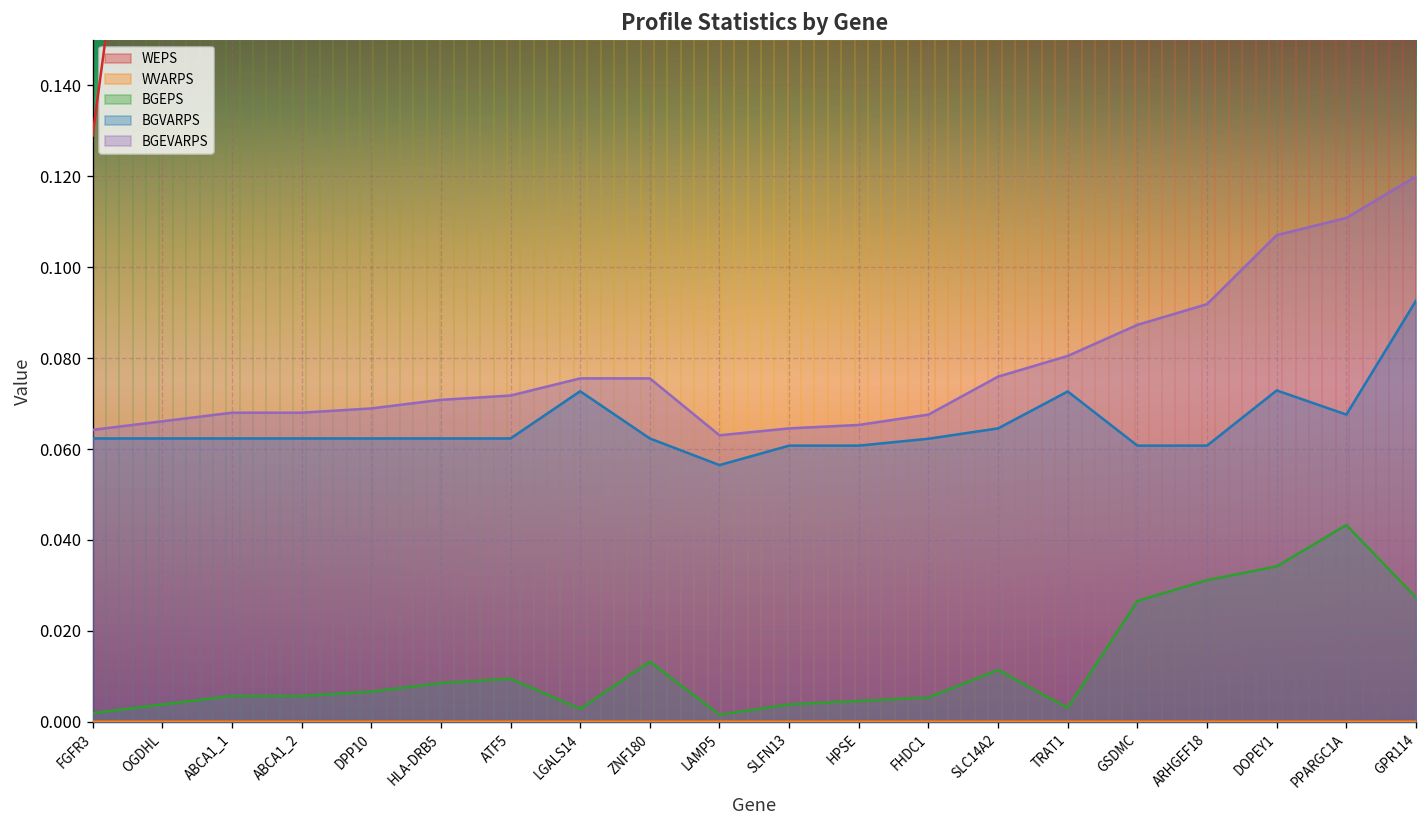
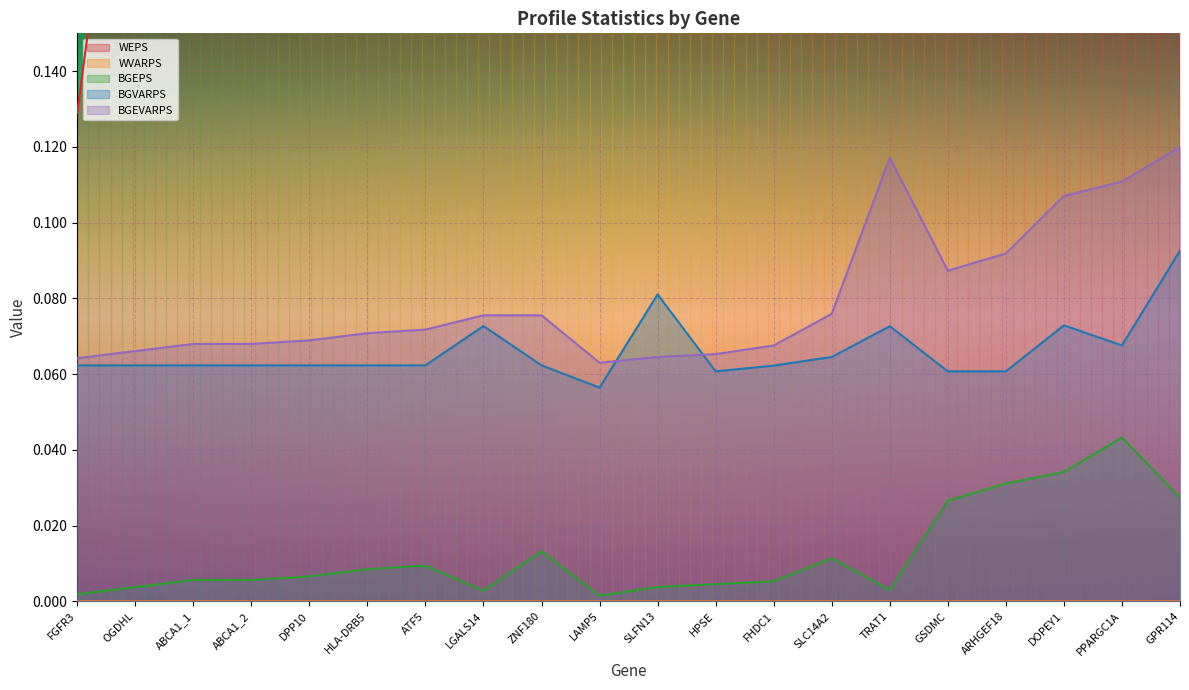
BGVARPS, SLFN13: 0.061 -> 0.081
BGEVARPS, TRAT1: 0.080 -> 0.117
